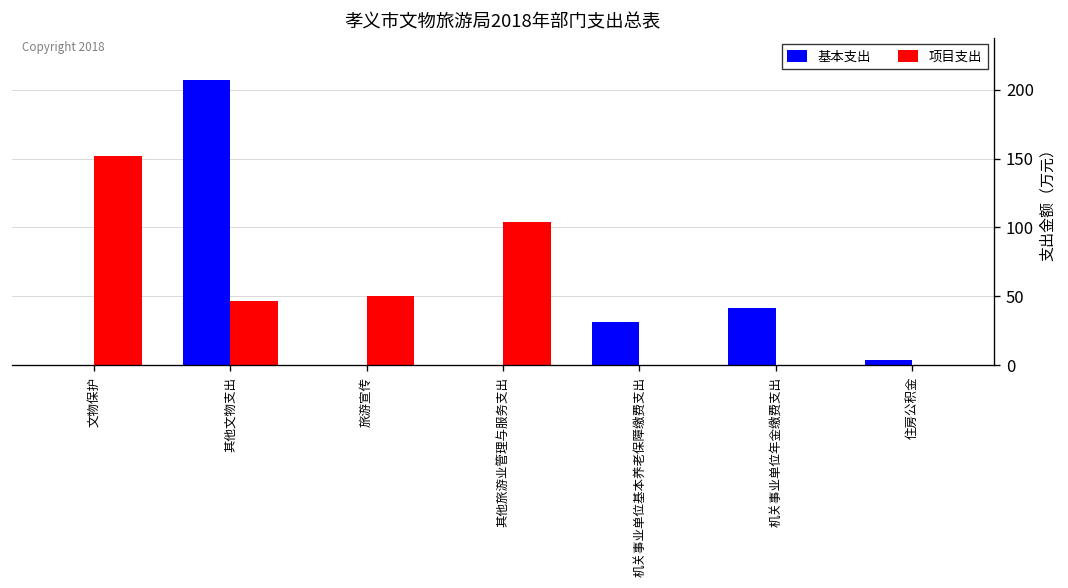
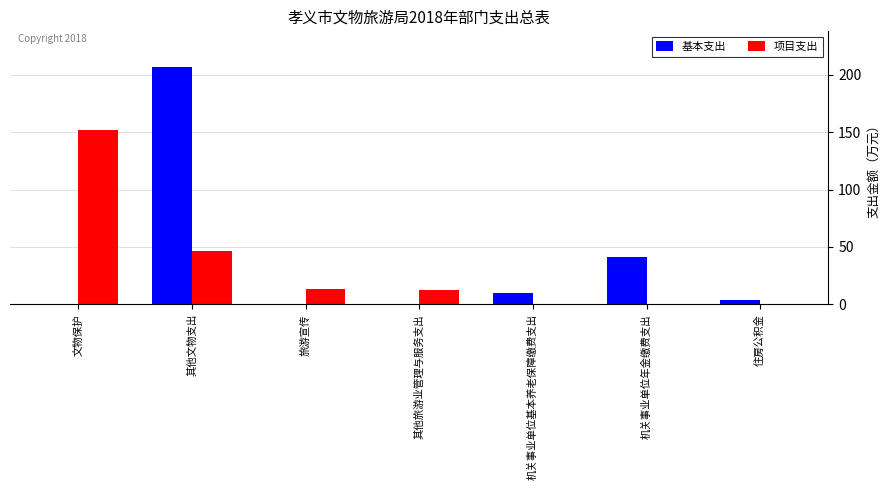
项目支出, 旅游宣传: 50 -> 13
项目支出, 其他旅游业管理与服务支出: 104 -> 12
基本支出, 机关事业单位基本养老保障缴费支出: 31 -> 10
